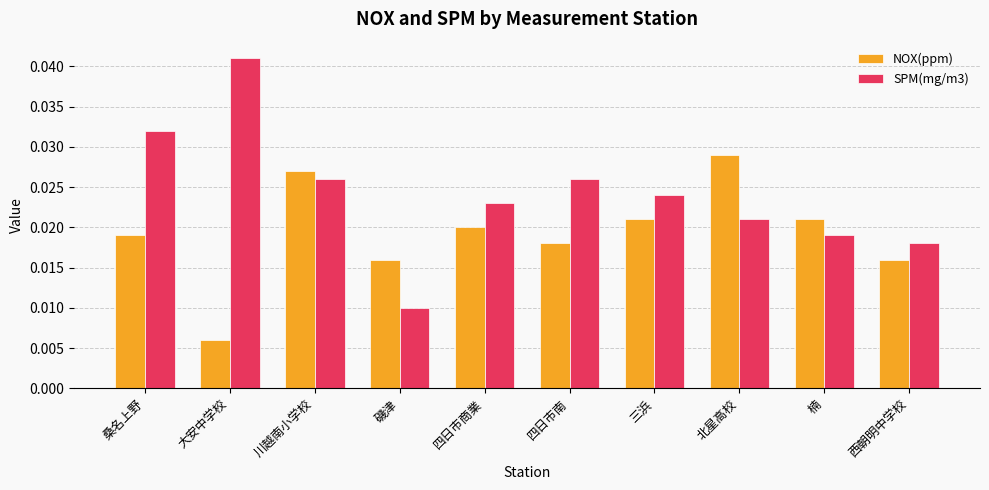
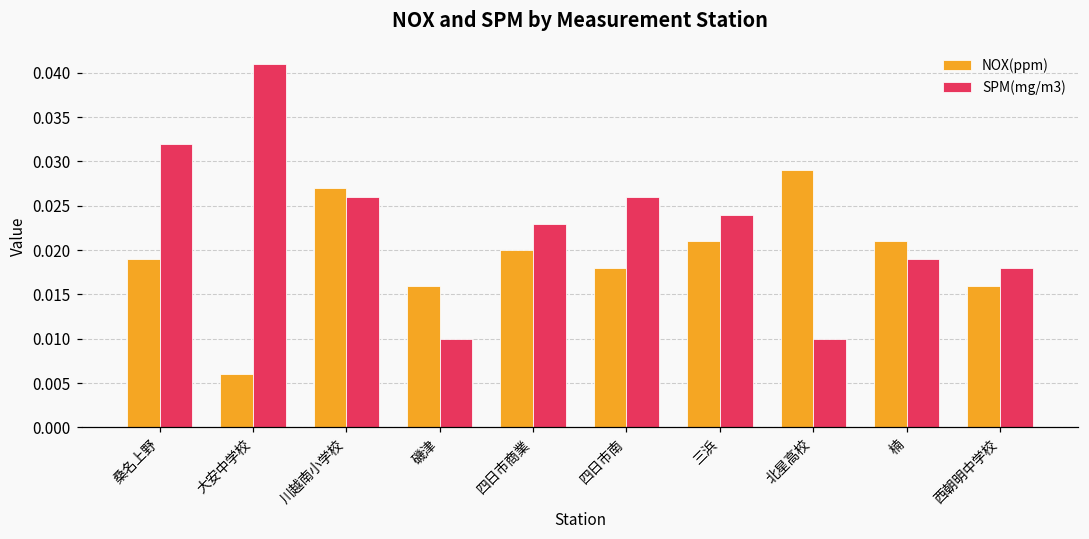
SPM(mg/m3), 北星高校: 0.021 -> 0.010
